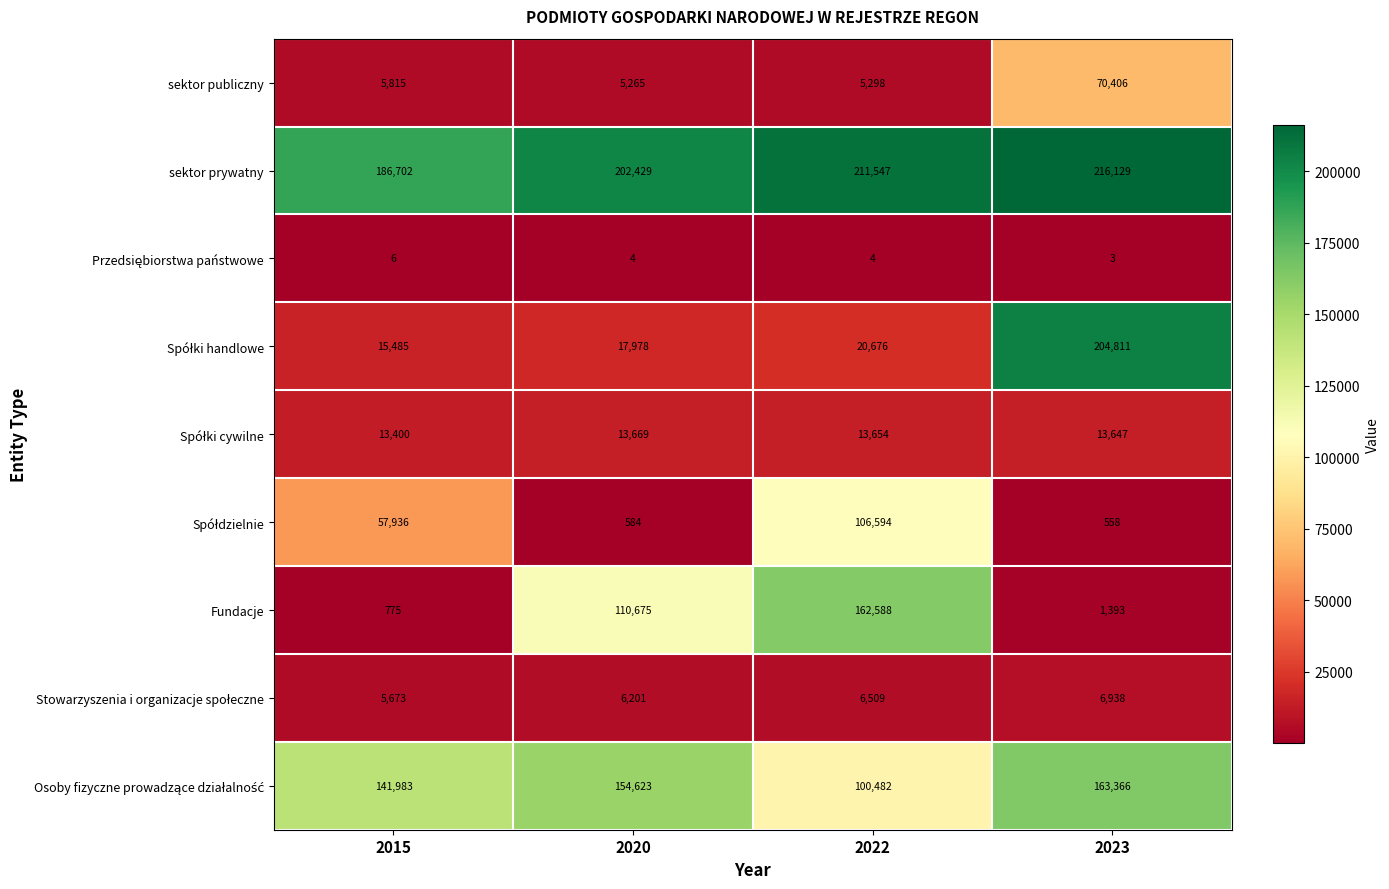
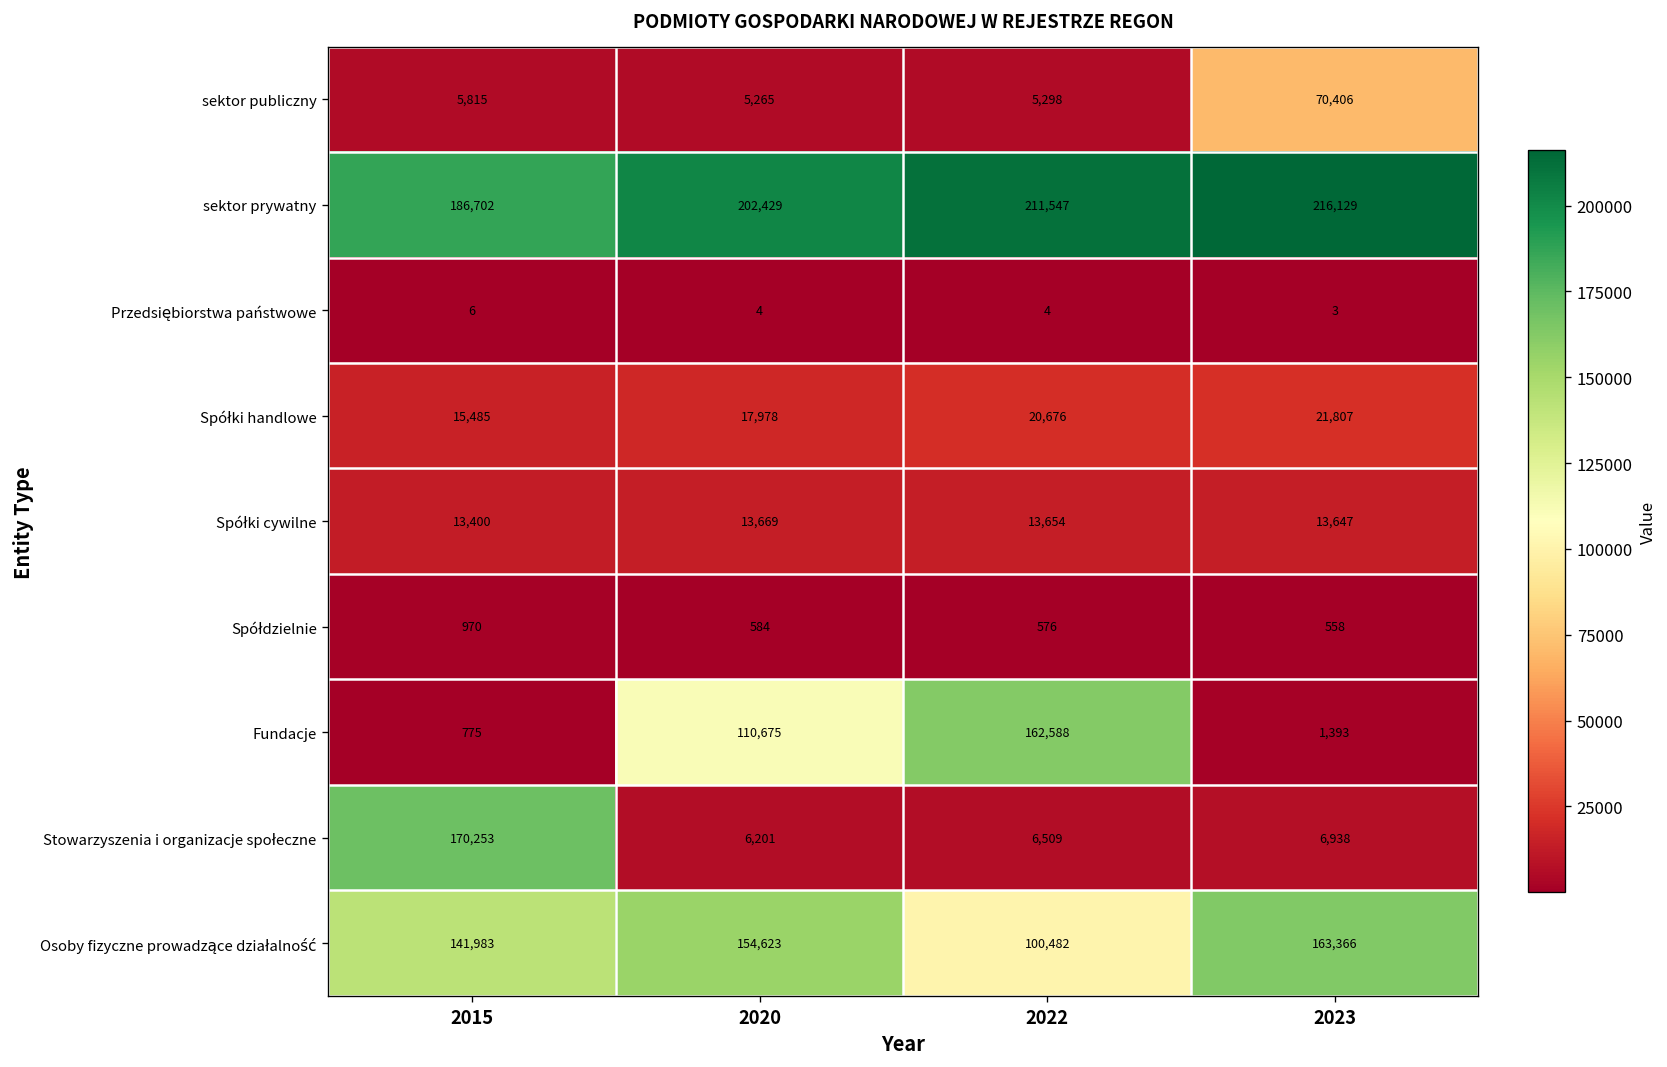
Spółki handlowe, 2023: 204,811 -> 21,807
Spółdzielnie, 2015: 57,936 -> 970
Spółdzielnie, 2022: 106,594 -> 576
Stowarzyszenia i organizacje społeczne, 2015: 5,673 -> 170,253
